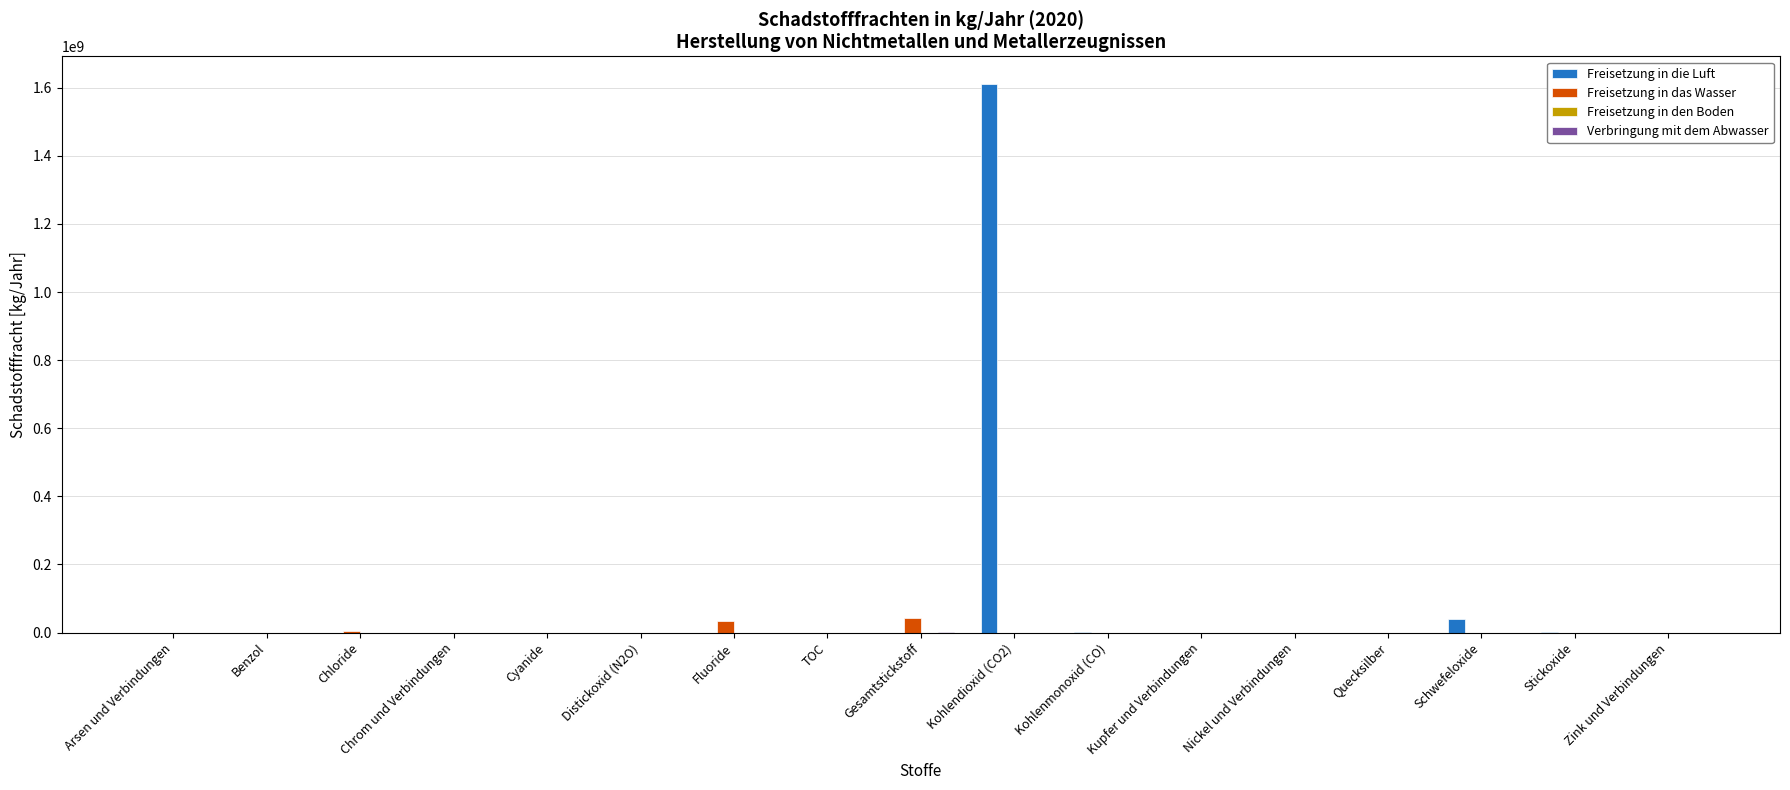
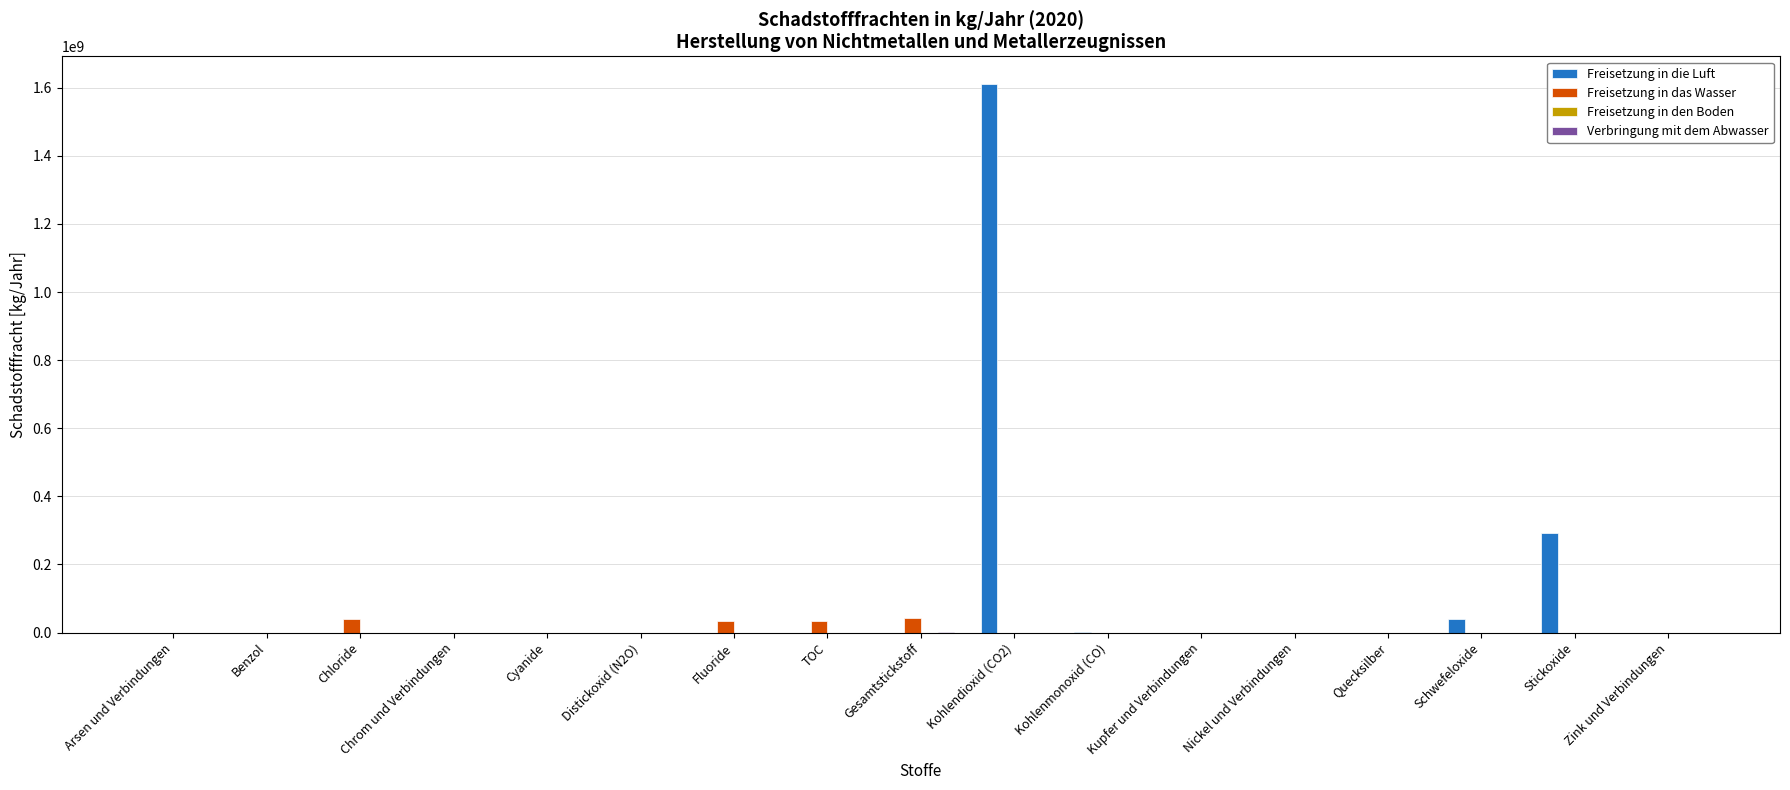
Freisetzung in das Wasser, Chloride: 10000000 -> 40000000
Freisetzung in das Wasser, TOC: 0 -> 30000000
Freisetzung in die Luft, Stickoxide: 0 -> 290000000
